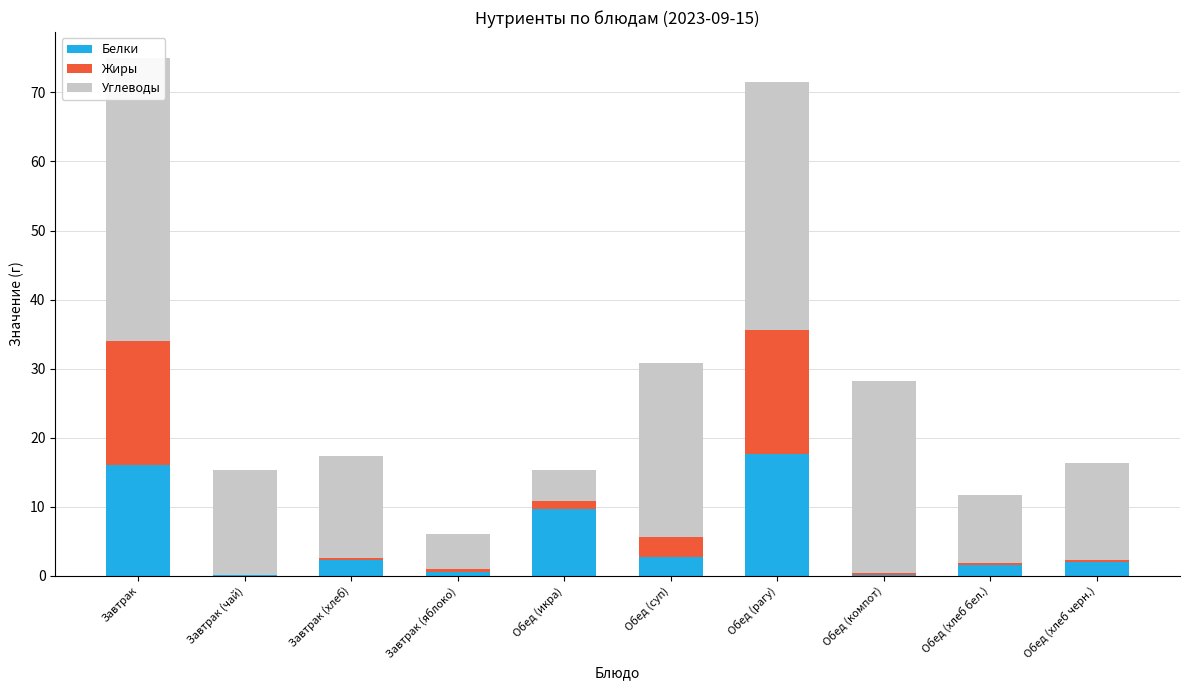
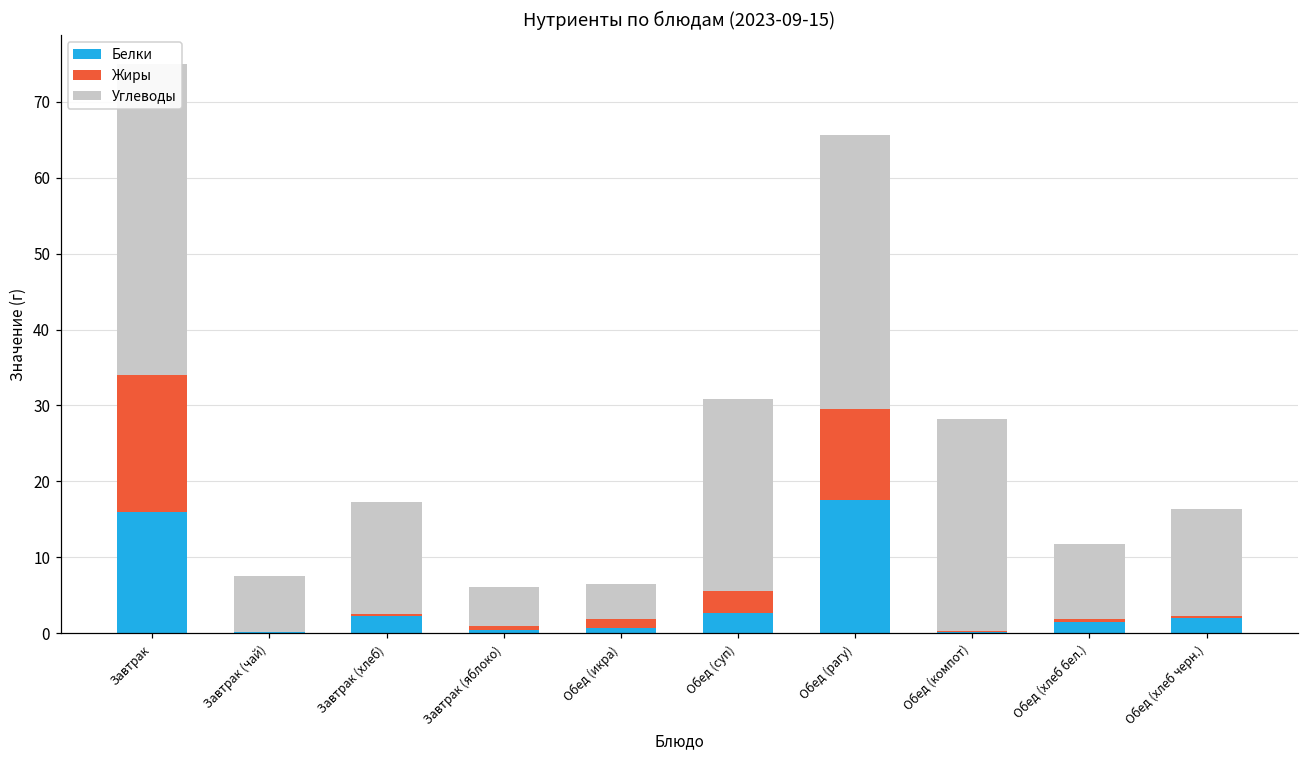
Углеводы, Завтрак (чай): 15 -> 7
Белки, Обед (икра): 10 -> 1
Жиры, Обед (рагу): 18 -> 12
